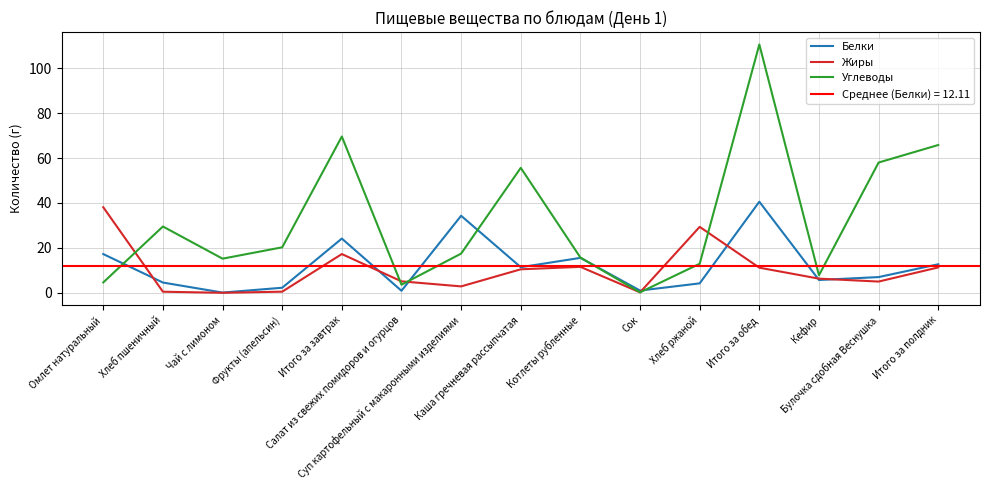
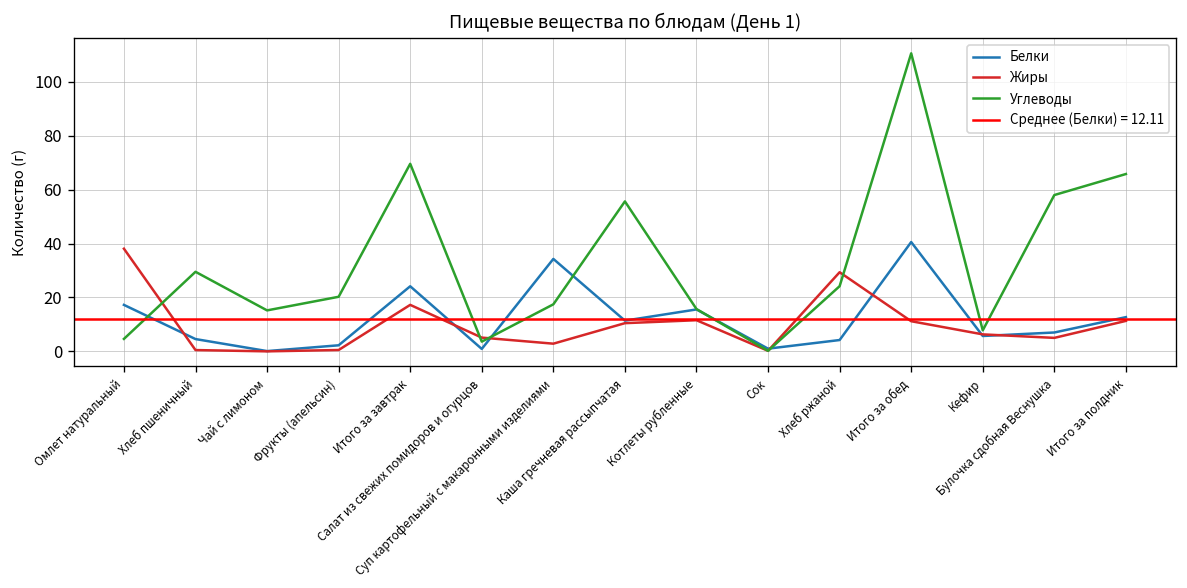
Углеводы, Хлеб ржаной: 13 -> 24
